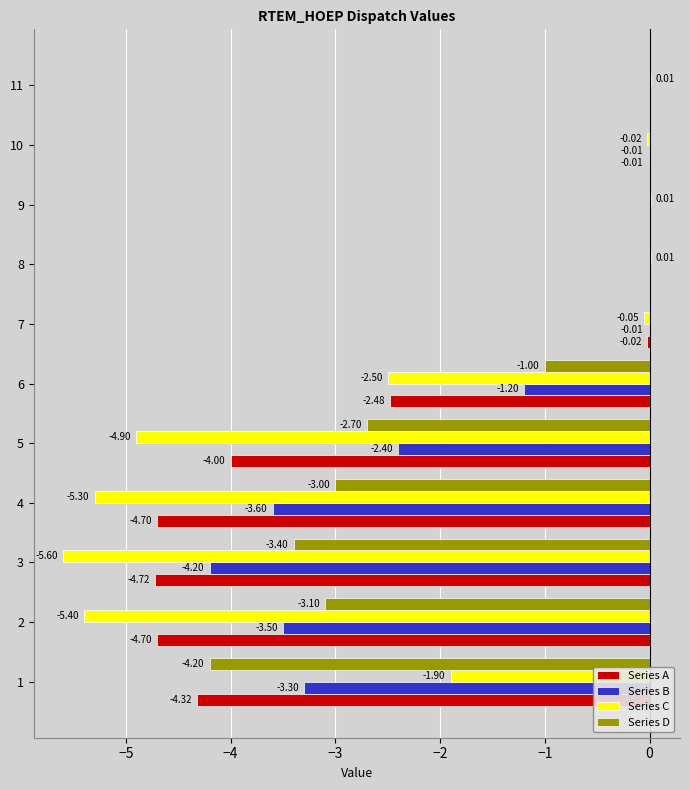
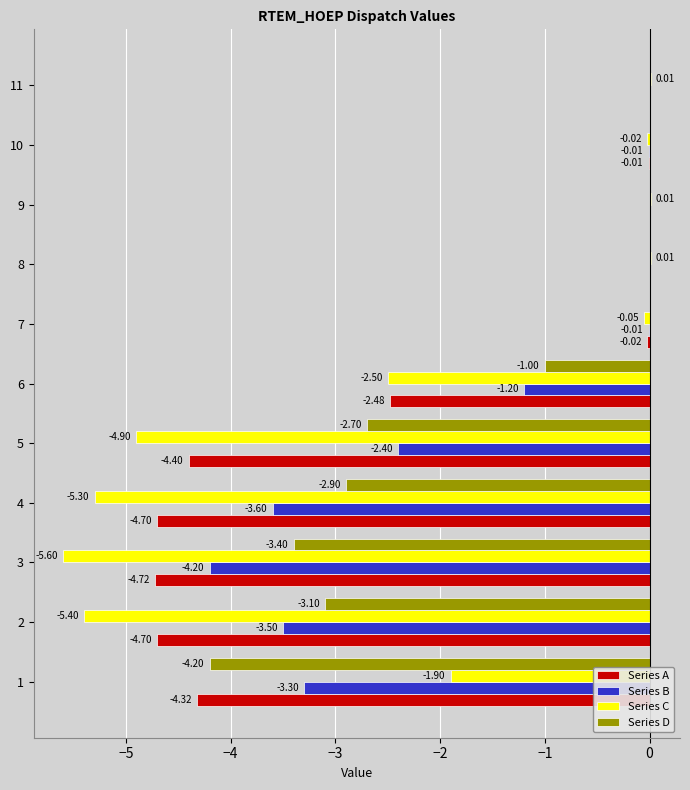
Series A, 5: -4.00 -> -4.40
Series D, 4: -3.00 -> -2.90
